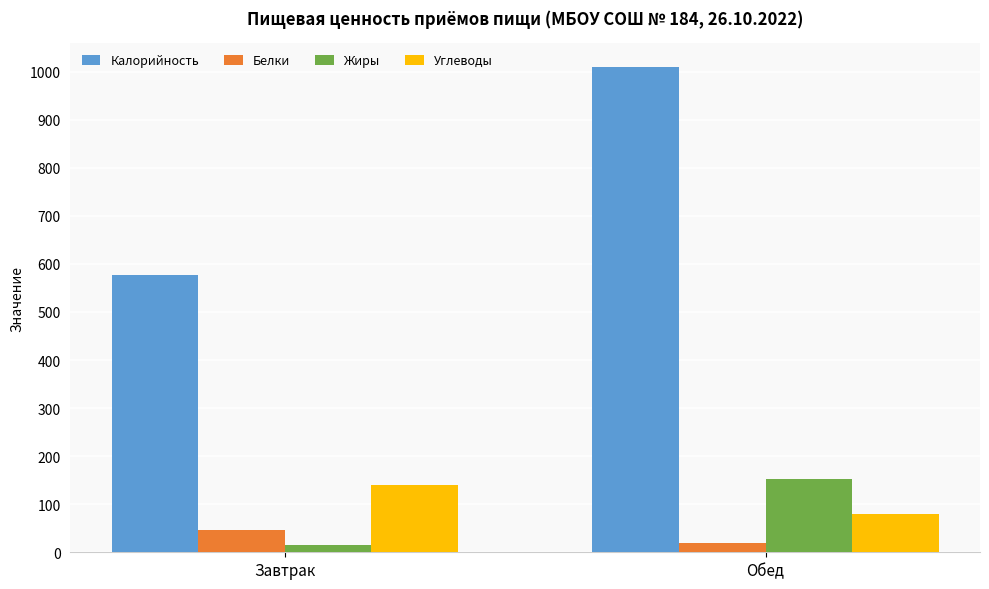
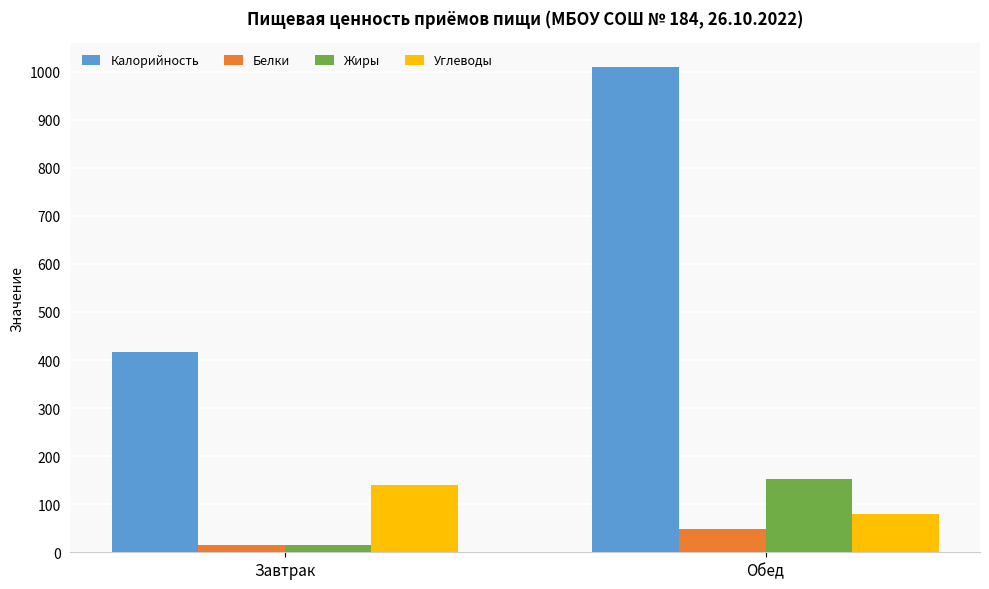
Калорийность, Завтрак: 580 -> 420
Белки, Завтрак: 50 -> 20
Белки, Обед: 20 -> 50
